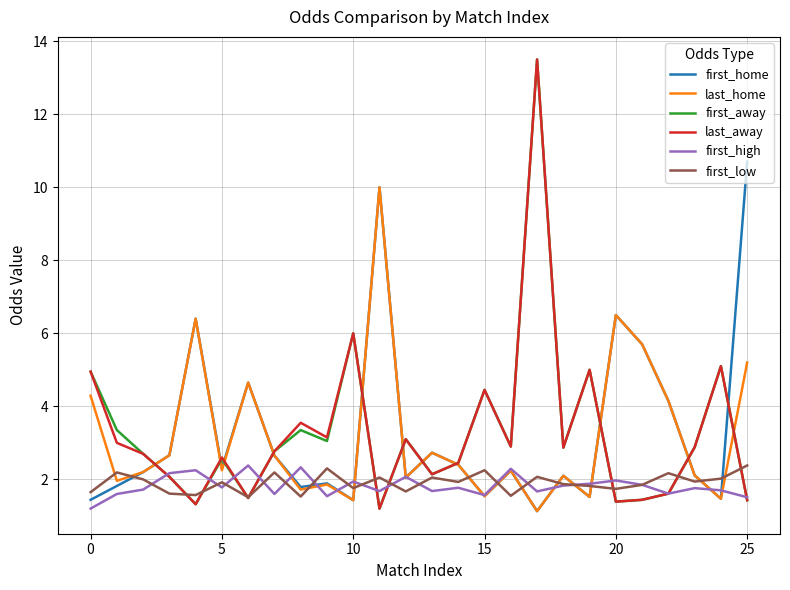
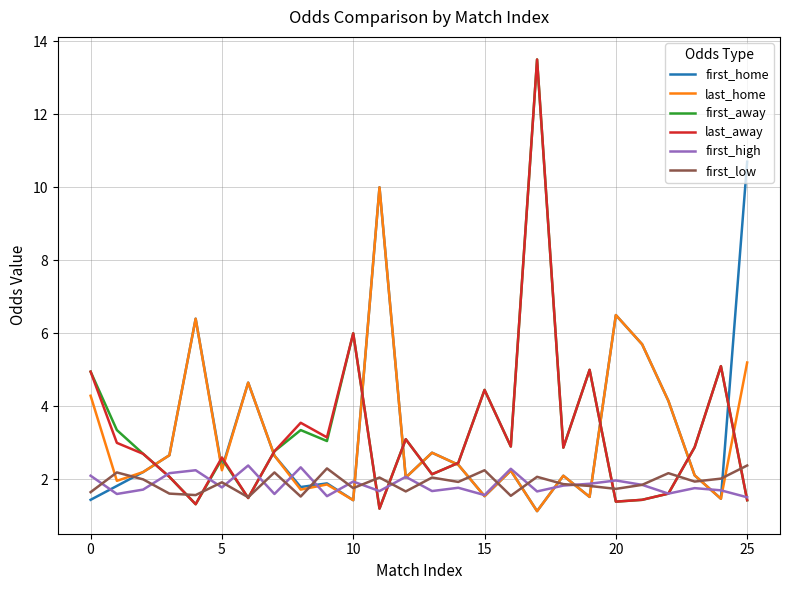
first_high, 0: 1.2 -> 2.1
